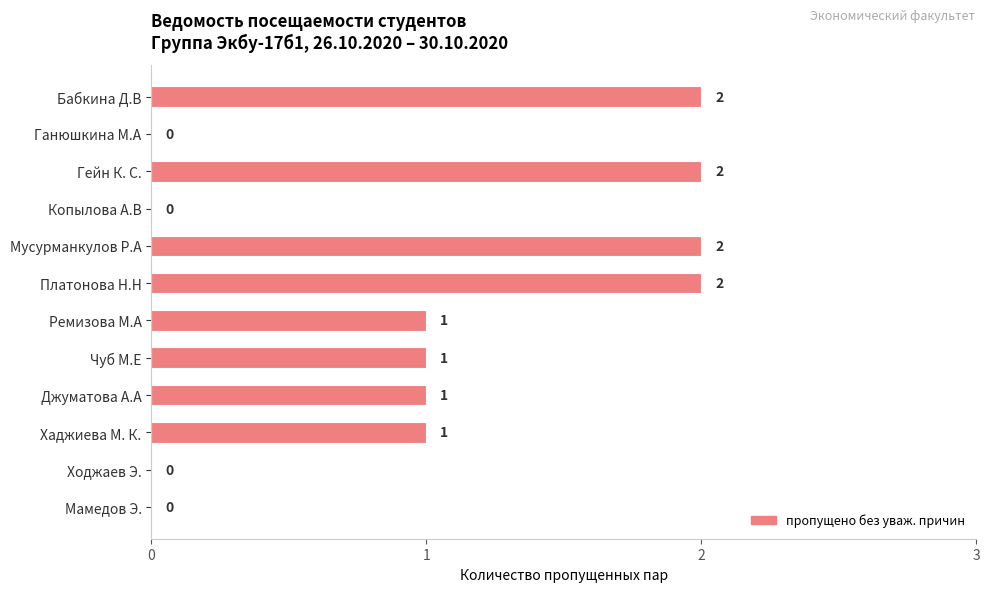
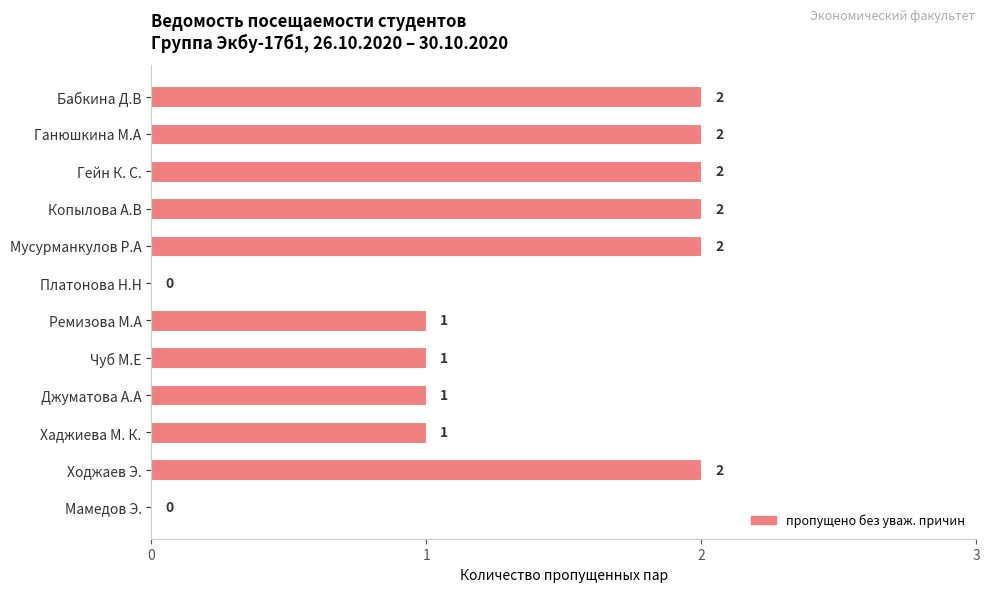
Ганюшкина М.А: 0 -> 2
Копылова А.В: 0 -> 2
Платонова Н.Н: 2 -> 0
Ходжаев Э.: 0 -> 2
